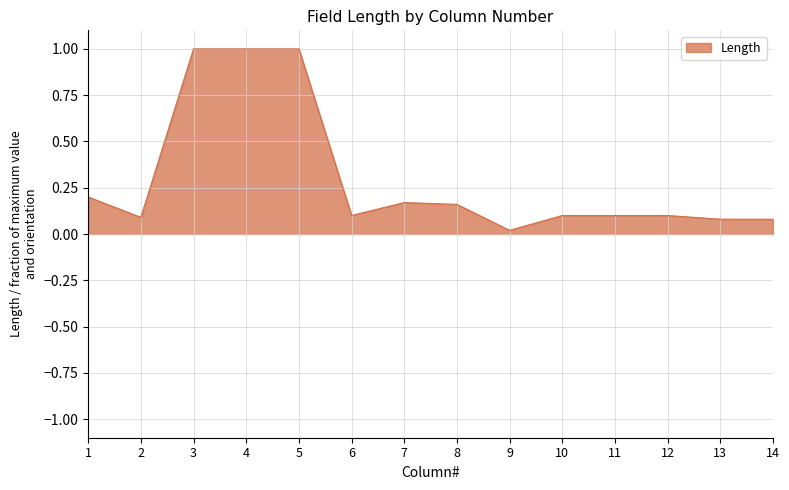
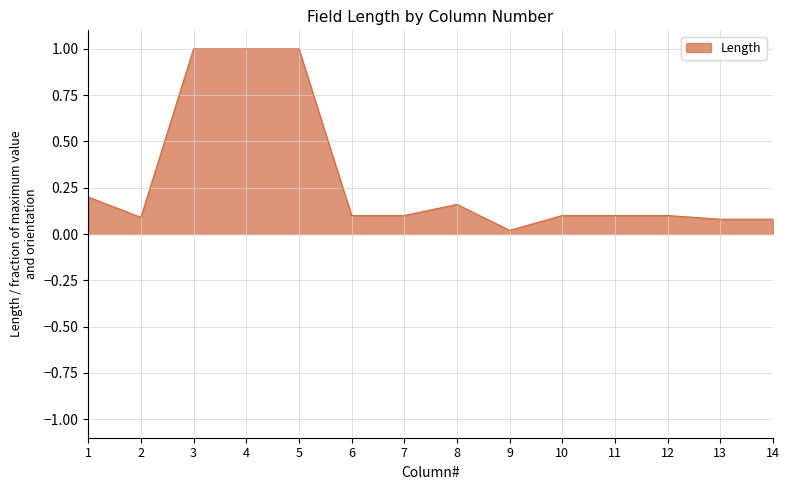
7: 0.17 -> 0.10
